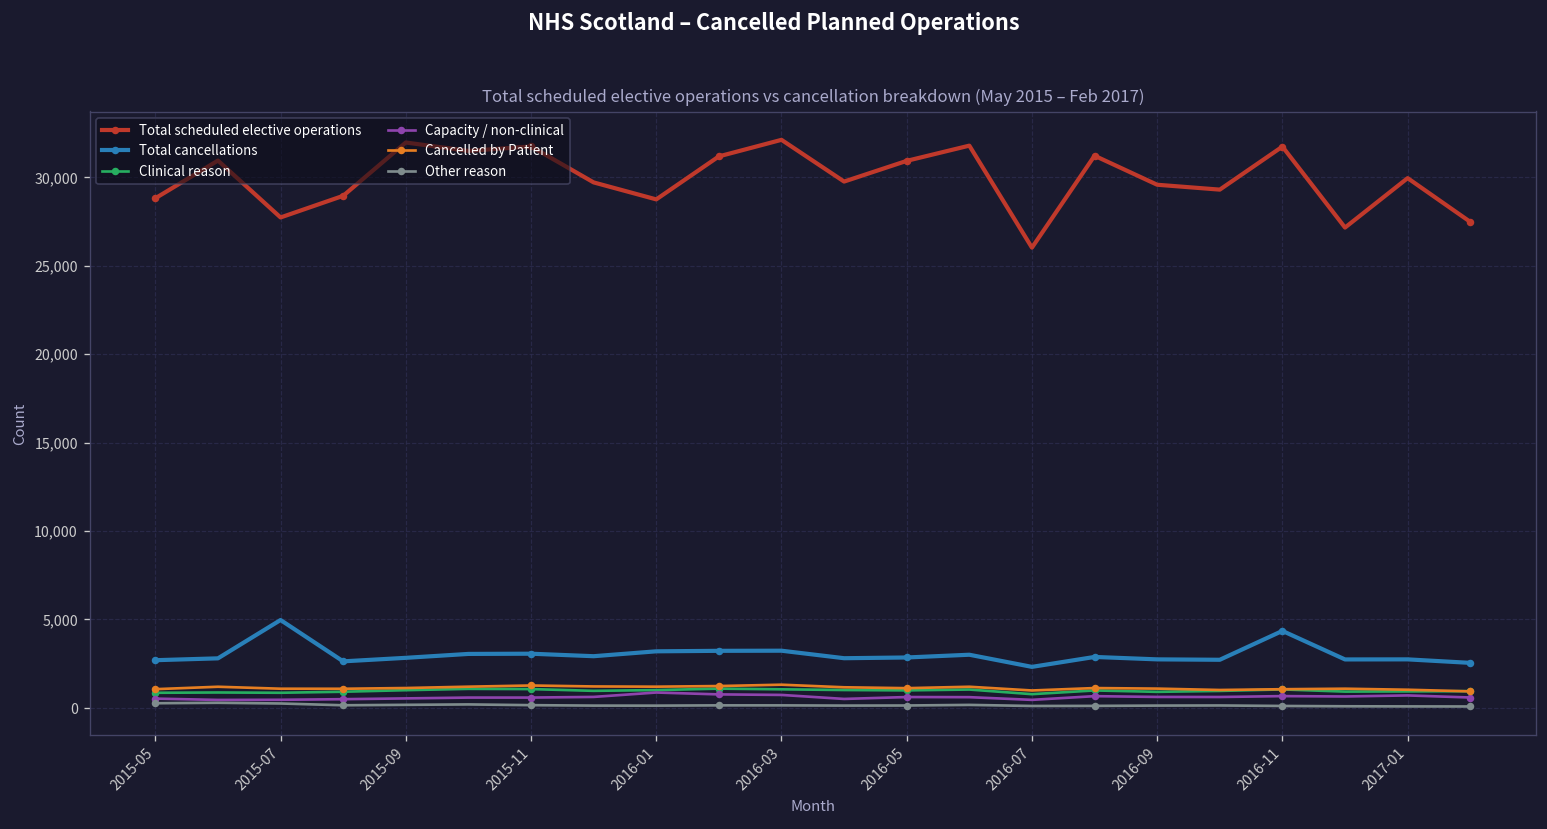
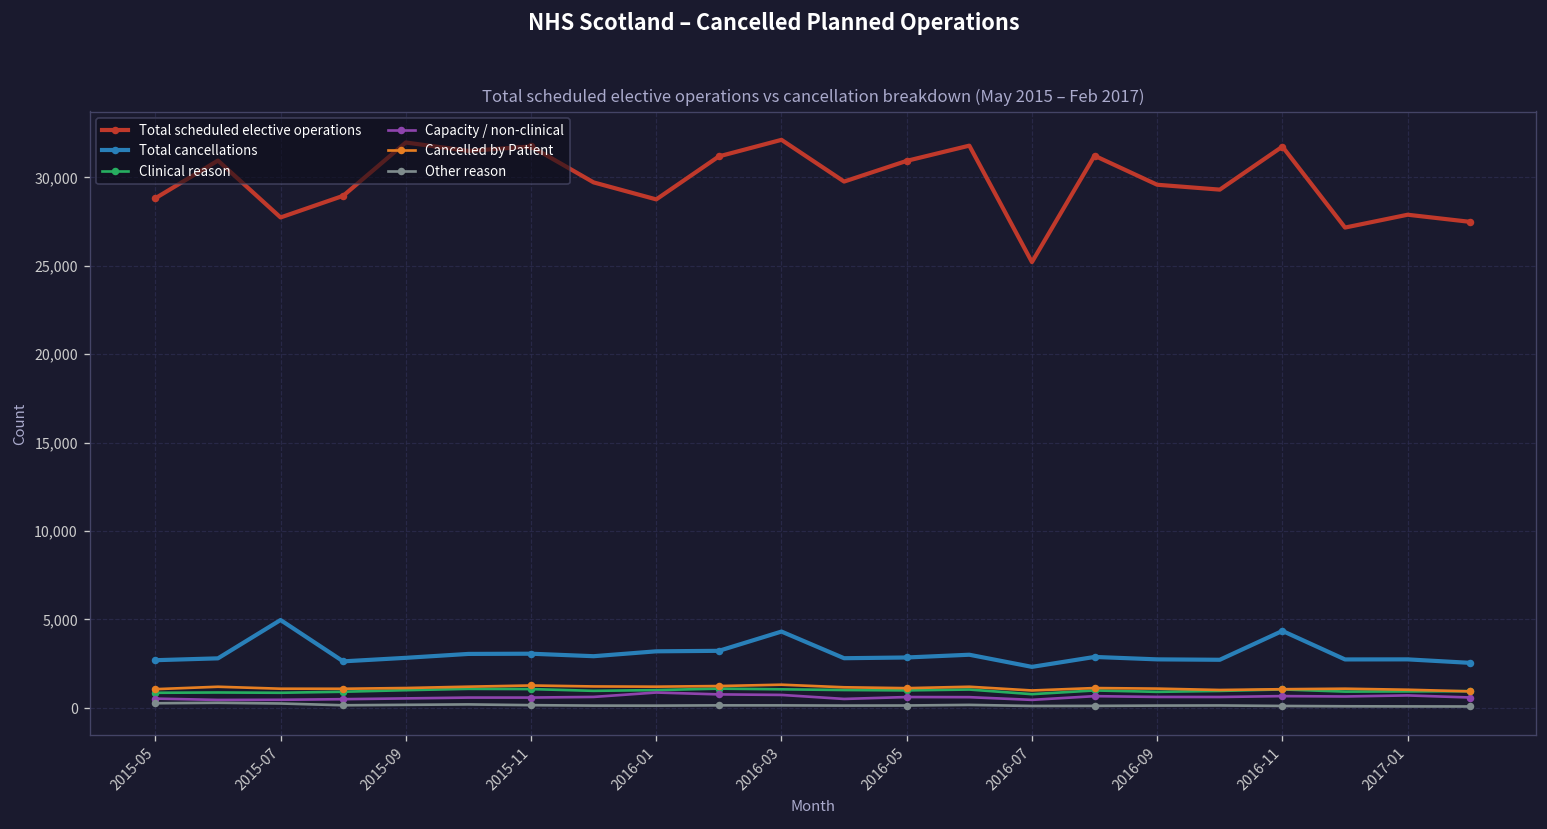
Total cancellations, 2016-03: 3,200 -> 4,300
Total scheduled elective operations, 2016-07: 26,000 -> 25,200
Total scheduled elective operations, 2017-01: 29,900 -> 27,900
